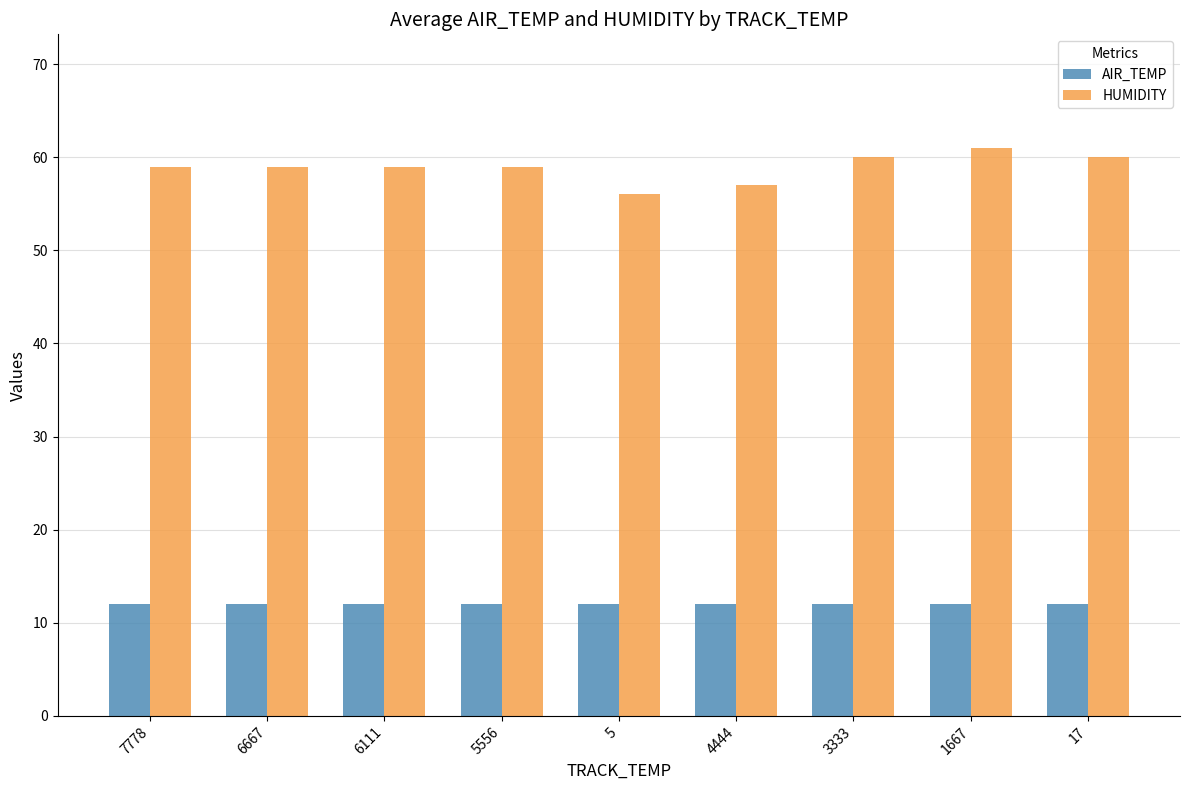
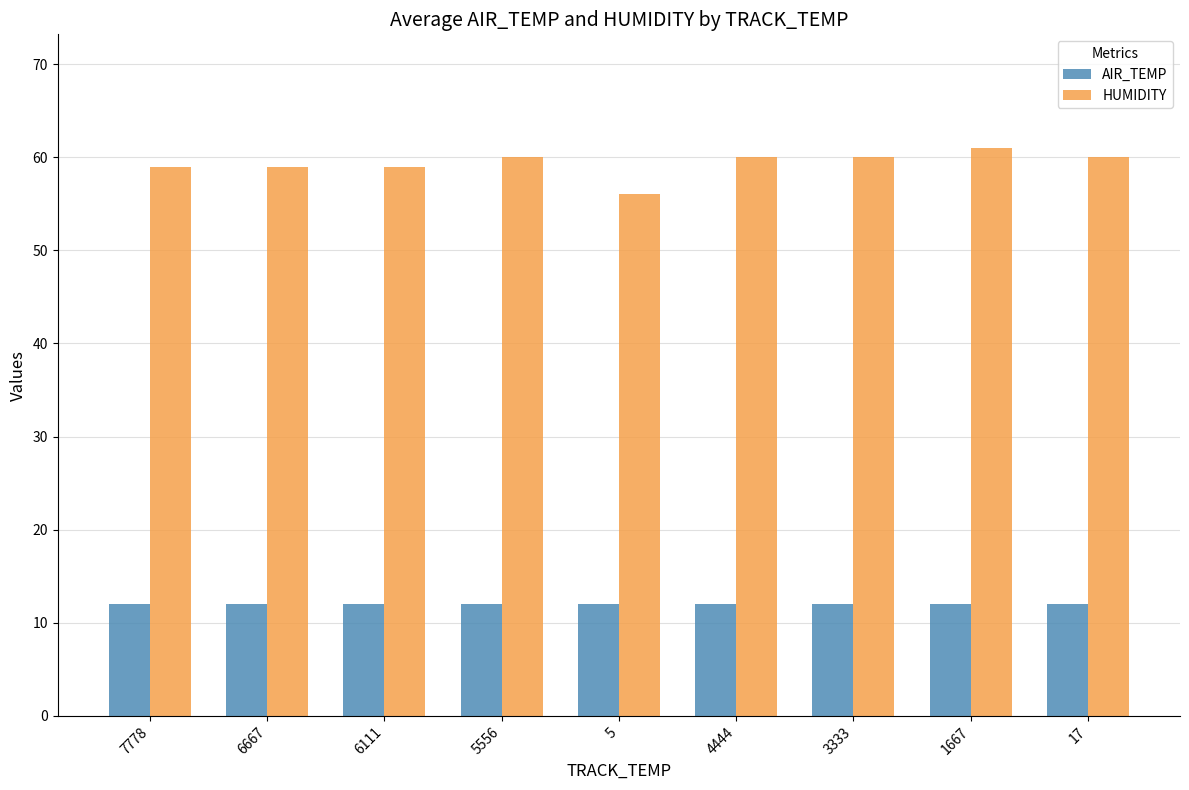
HUMIDITY, 5556: 59 -> 60
HUMIDITY, 4444: 57 -> 60
